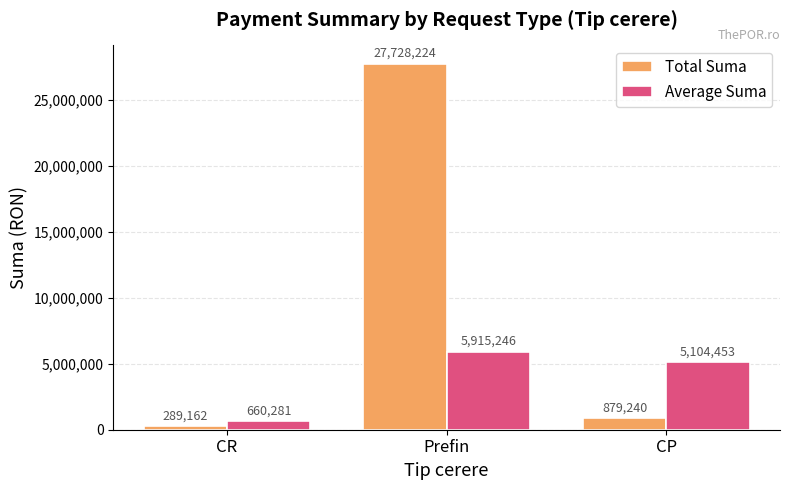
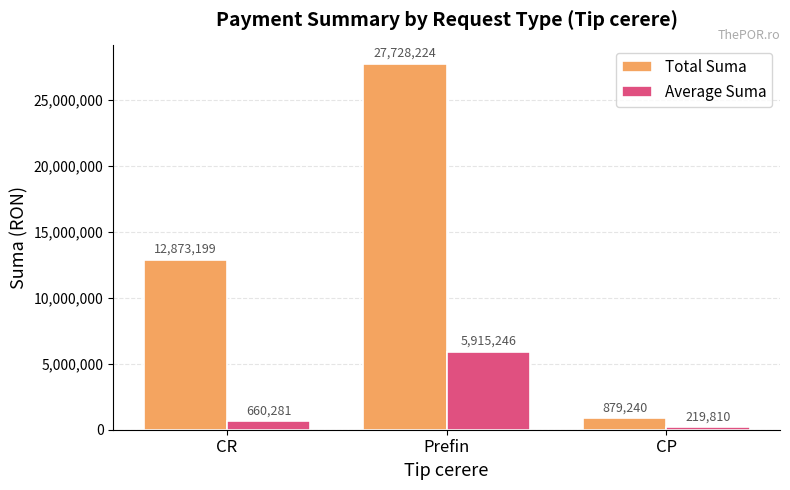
Total Suma, CR: 289,162 -> 12,873,199
Average Suma, CP: 5,104,453 -> 219,810
